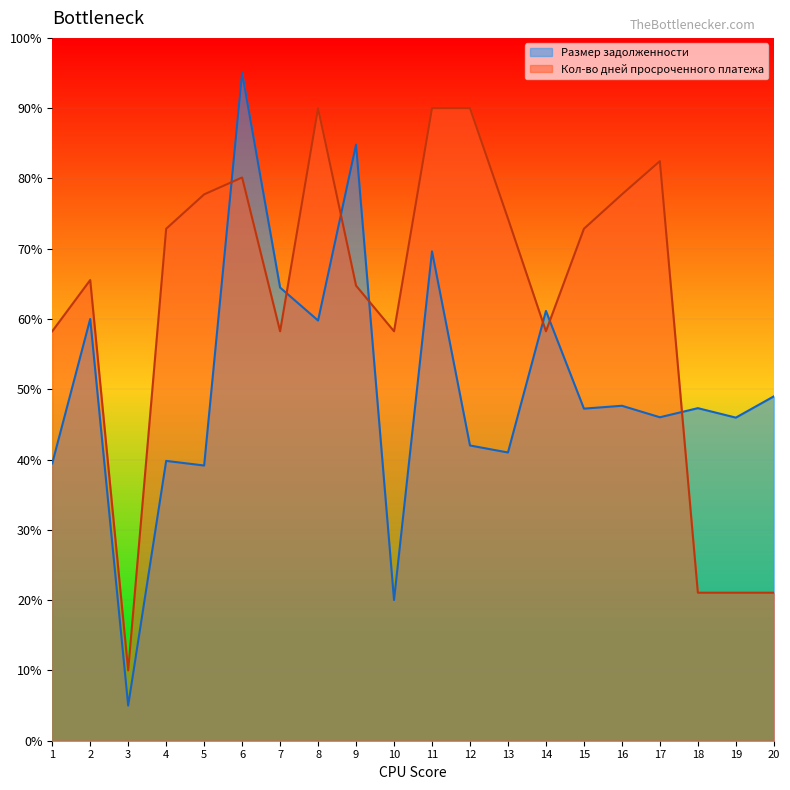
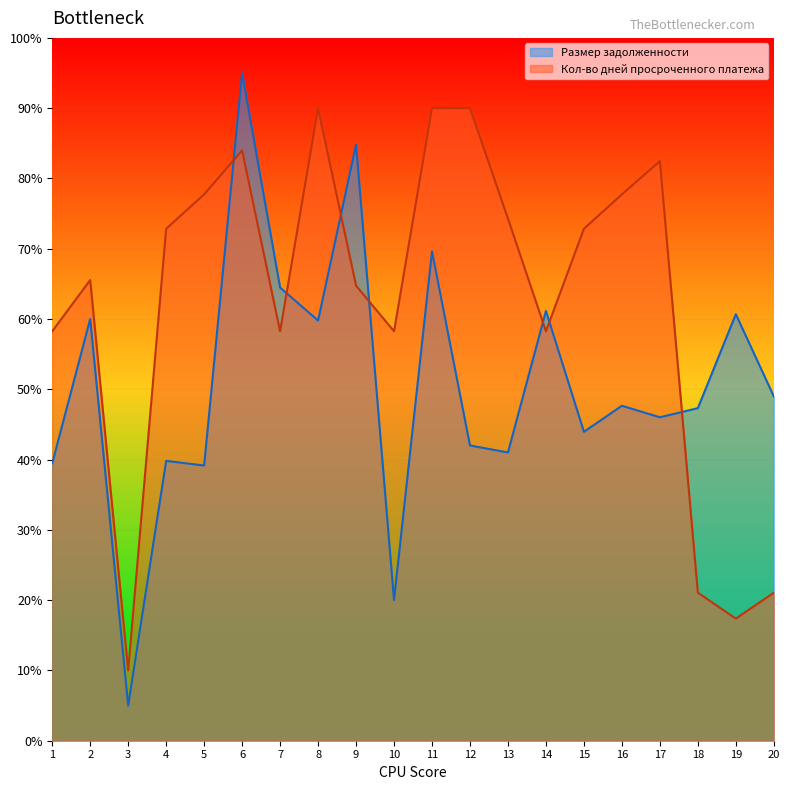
Кол-во дней просроченного платежа, 6: 80% -> 84%
Размер задолженности, 15: 47% -> 44%
Размер задолженности, 19: 46% -> 61%
Кол-во дней просроченного платежа, 19: 21% -> 17%
